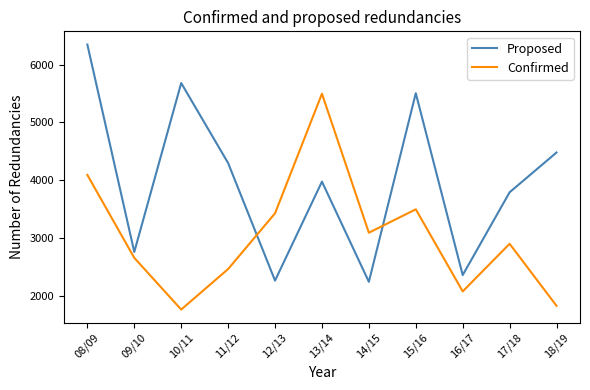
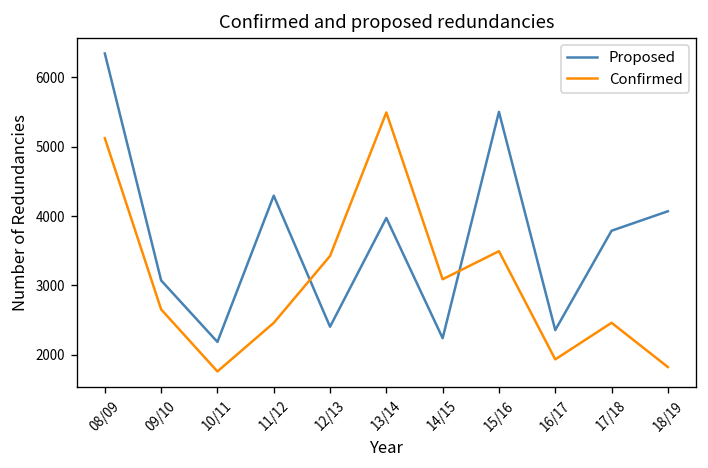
Confirmed, 08/09: 4100 -> 5100
Proposed, 09/10: 2800 -> 3100
Proposed, 10/11: 5700 -> 2200
Proposed, 12/13: 2300 -> 2400
Confirmed, 16/17: 2100 -> 1900
Confirmed, 17/18: 2900 -> 2500
Proposed, 18/19: 4500 -> 4100
